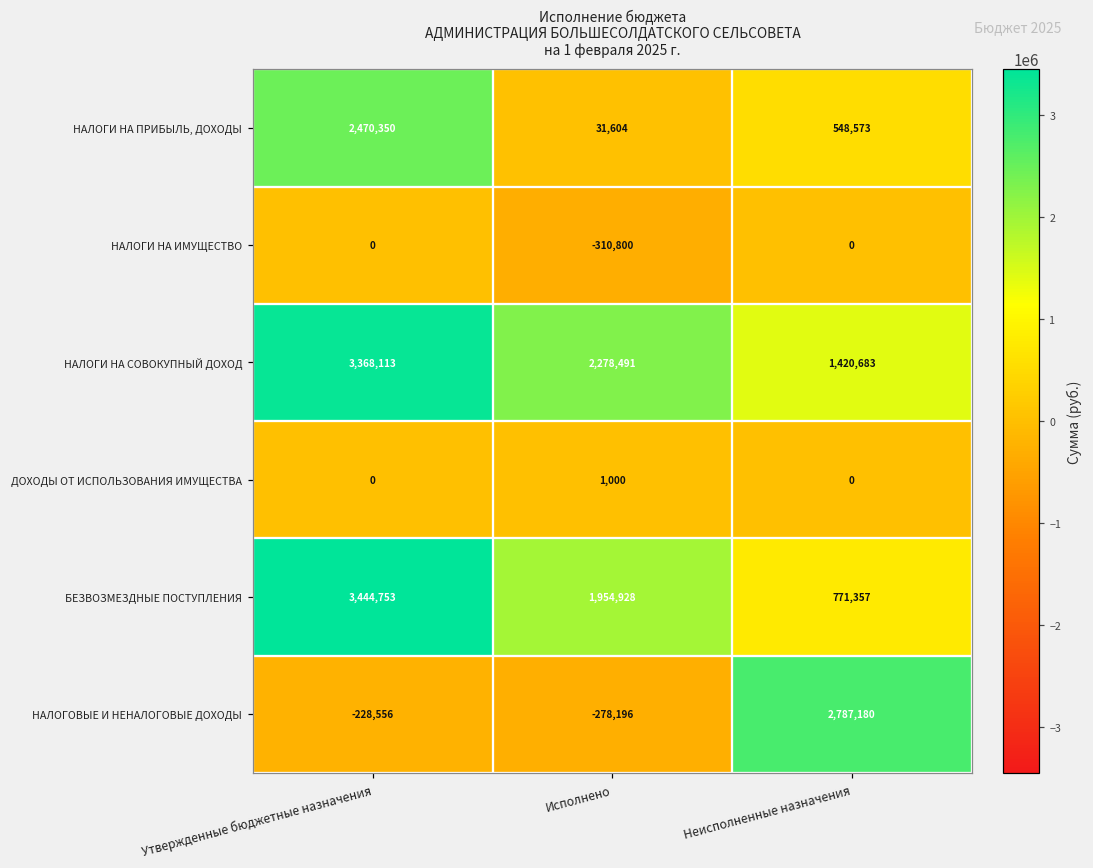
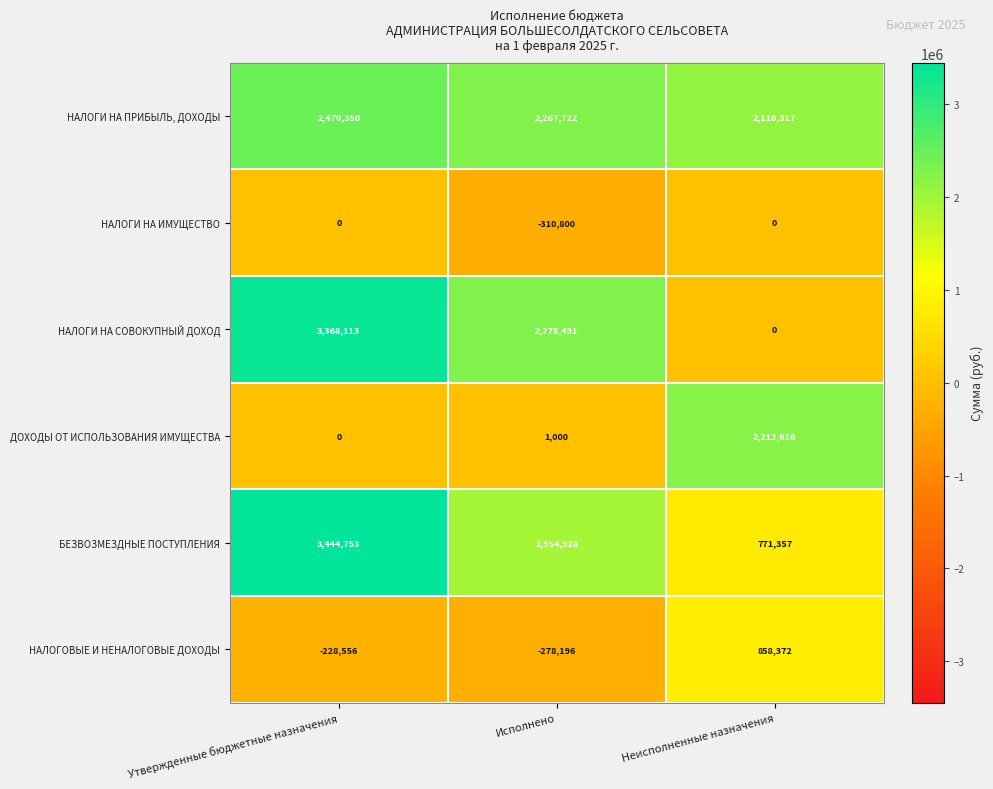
НАЛОГИ НА ПРИБЫЛЬ, ДОХОДЫ, Исполнено: 31,604 -> 2,267,722
НАЛОГИ НА ПРИБЫЛЬ, ДОХОДЫ, Неисполненные назначения: 548,573 -> 2,110,317
НАЛОГИ НА СОВОКУПНЫЙ ДОХОД, Неисполненные назначения: 1,420,683 -> 0
ДОХОДЫ ОТ ИСПОЛЬЗОВАНИЯ ИМУЩЕСТВА, Неисполненные назначения: 0 -> 2,212,616
НАЛОГОВЫЕ И НЕНАЛОГОВЫЕ ДОХОДЫ, Неисполненные назначения: 2,787,180 -> 858,372
